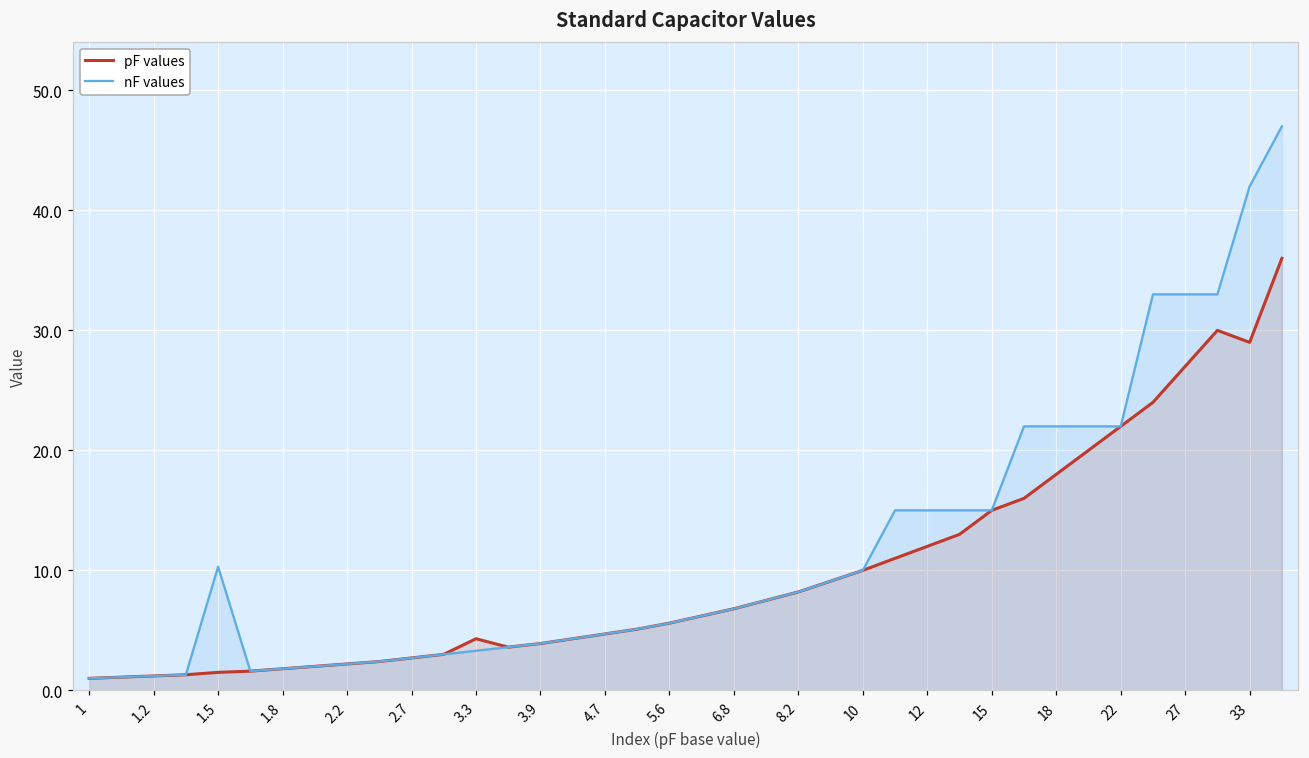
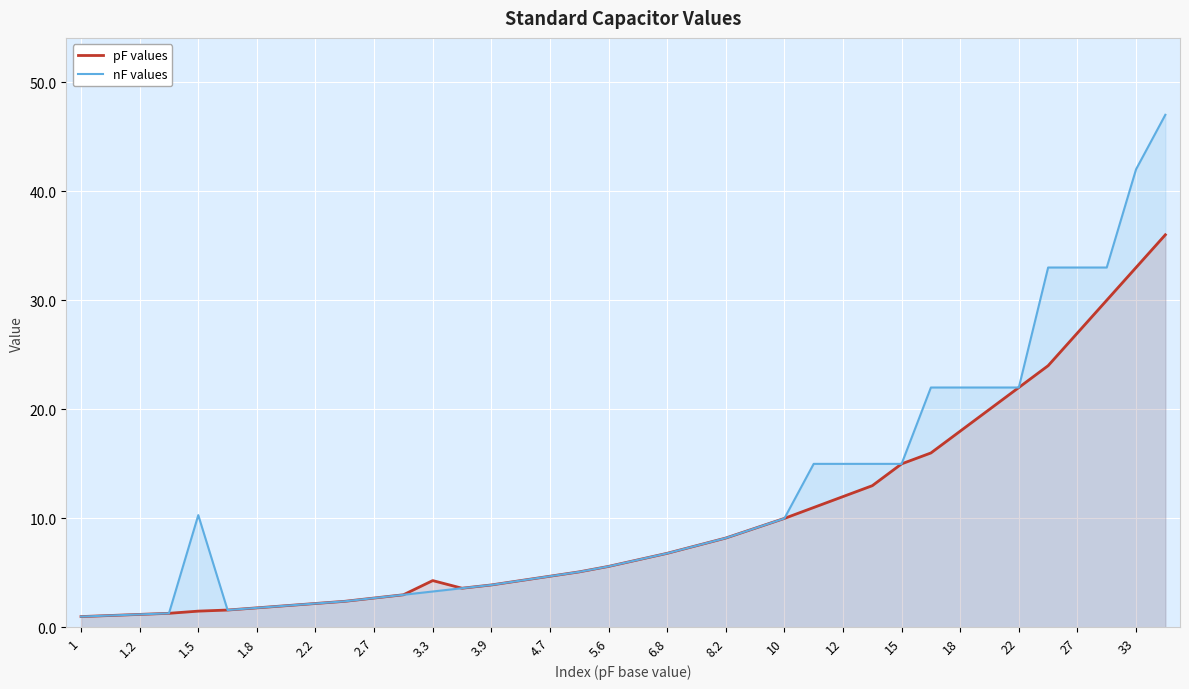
pF values, 33: 29 -> 33
